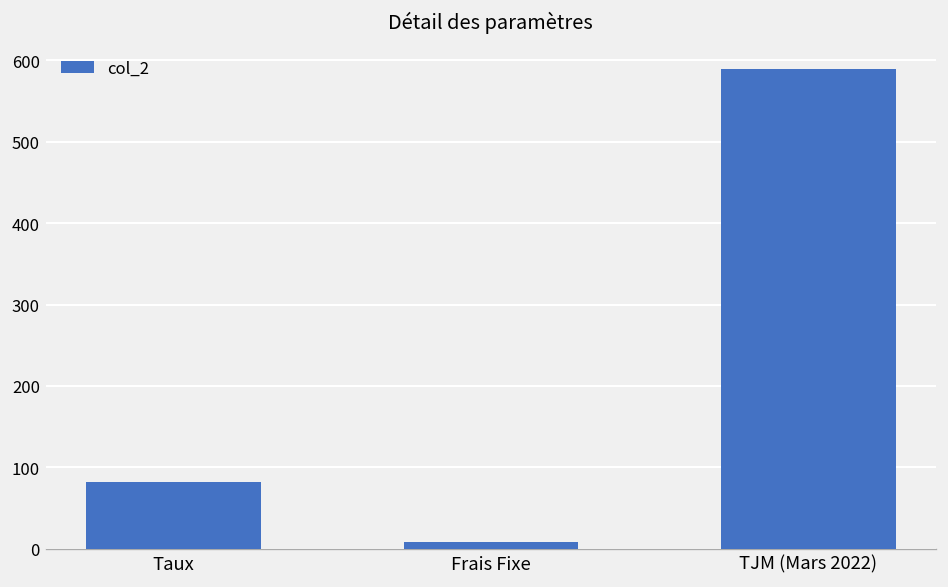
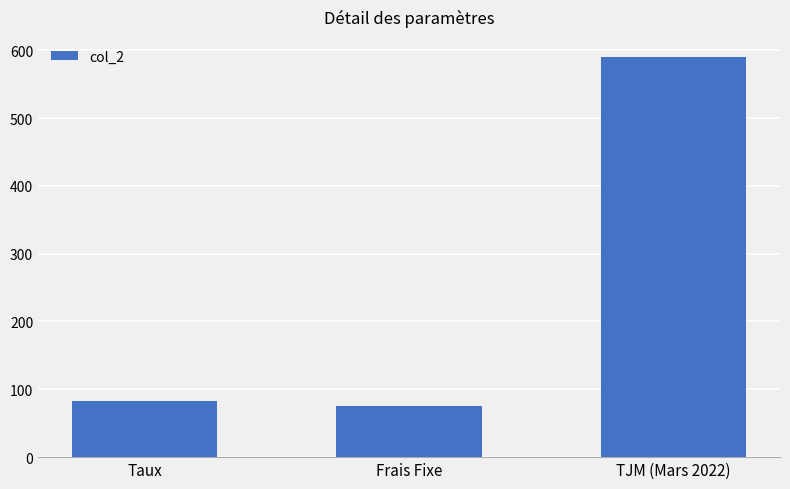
Frais Fixe: 10 -> 80
